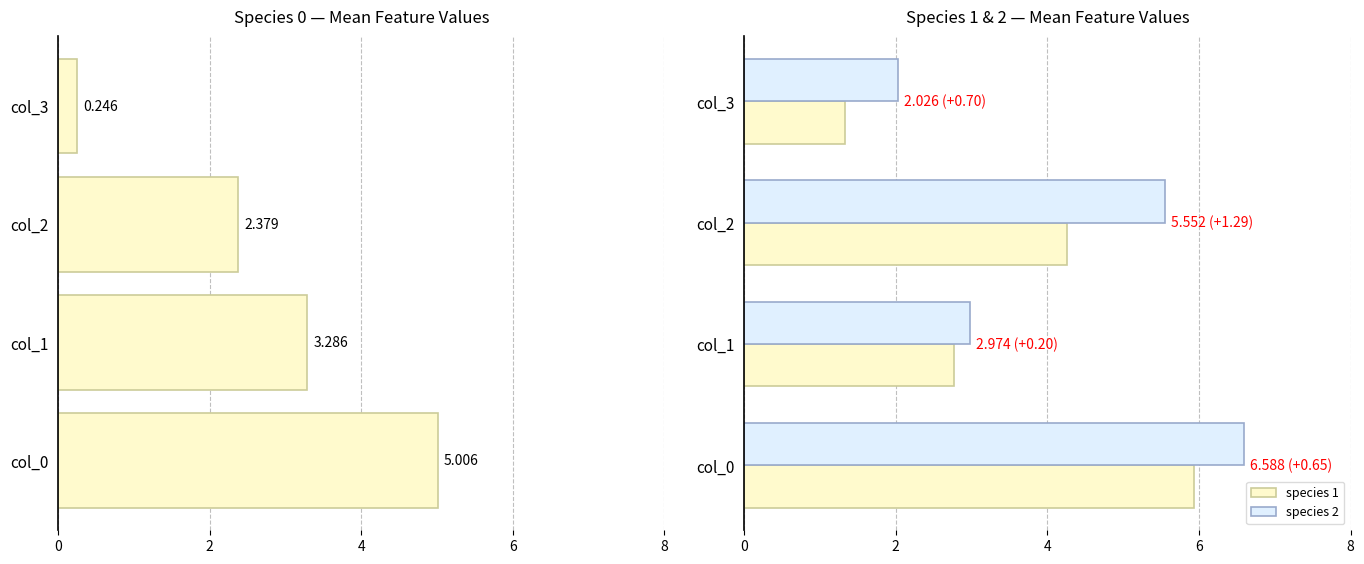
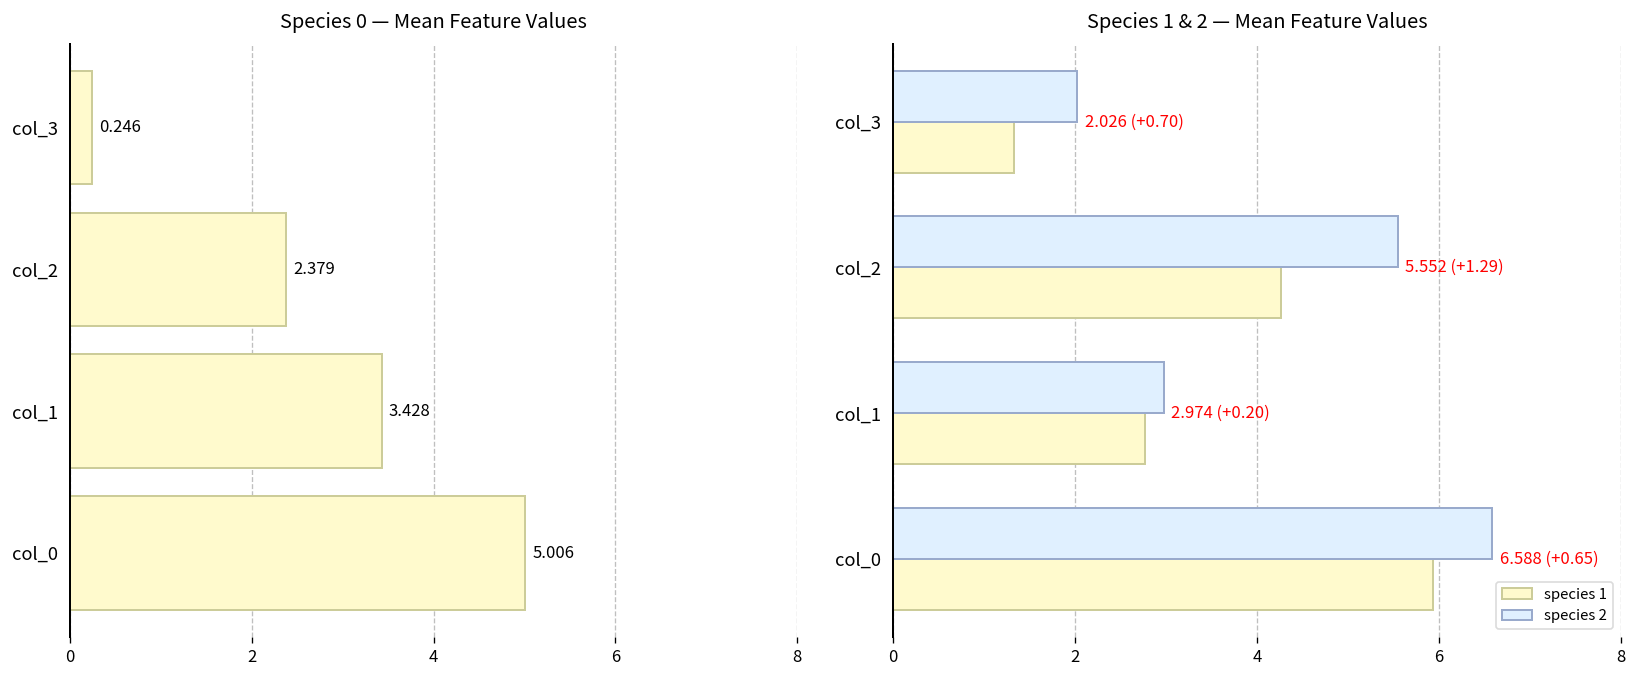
Species 0 — Mean Feature Values, col_1: 3.286 -> 3.428
